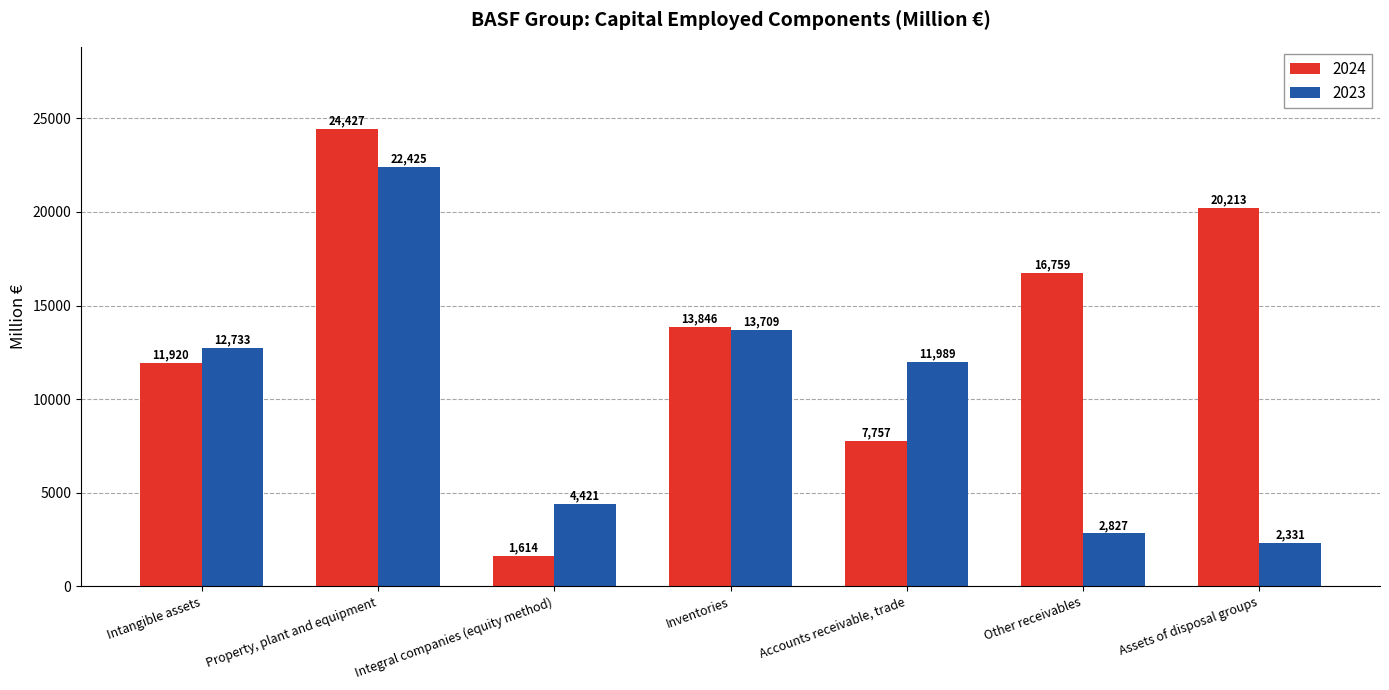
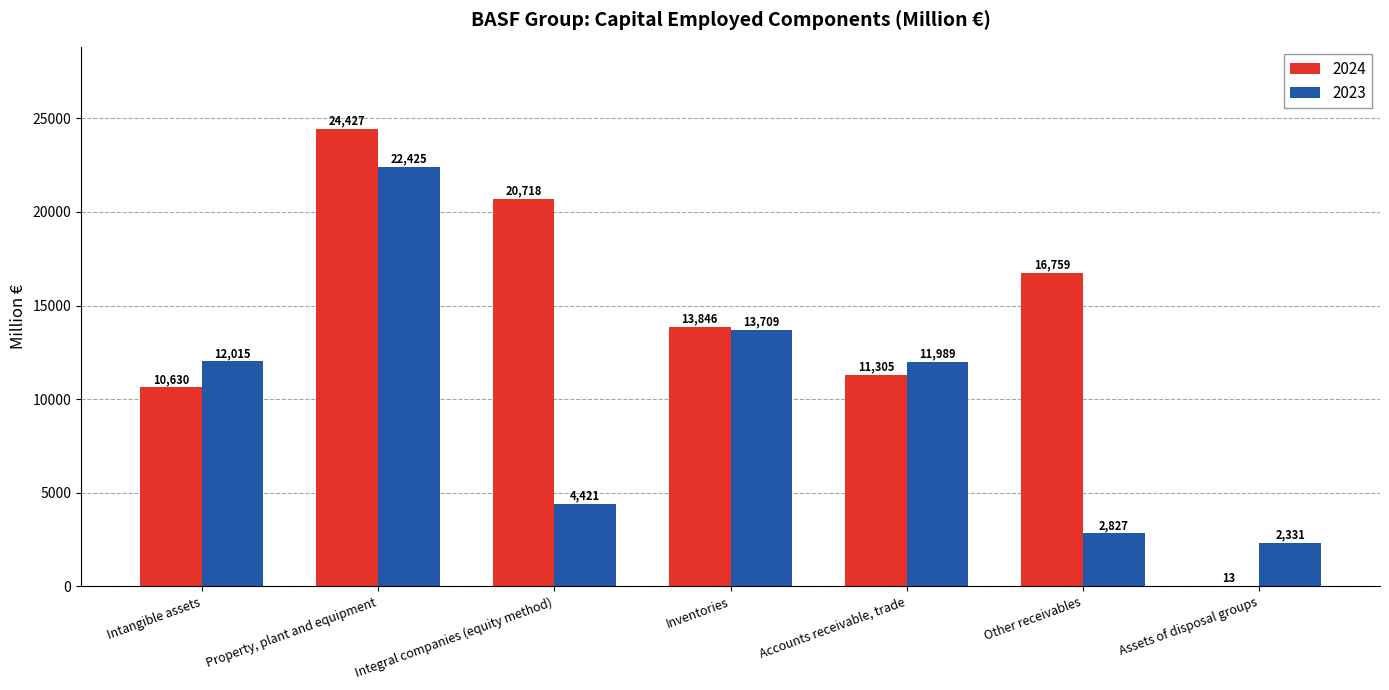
2024, Intangible assets: 11,920 -> 10,630
2023, Intangible assets: 12,733 -> 12,015
2024, Integral companies (equity method): 1,614 -> 20,718
2024, Accounts receivable, trade: 7,757 -> 11,305
2024, Assets of disposal groups: 20,213 -> 13
